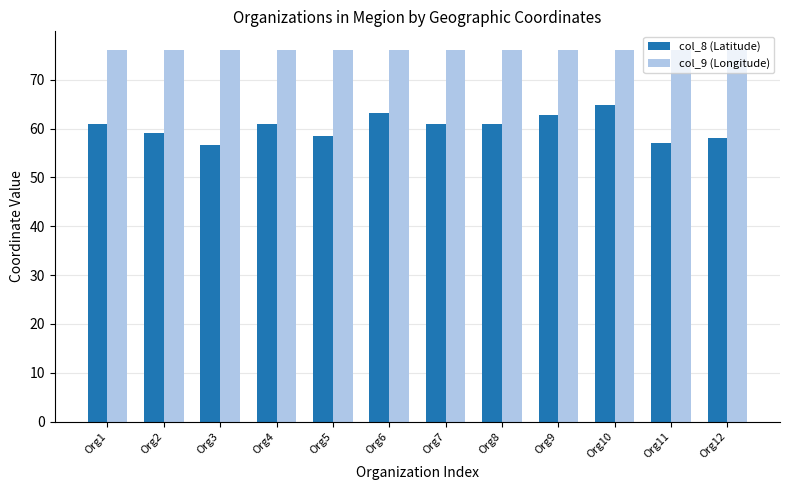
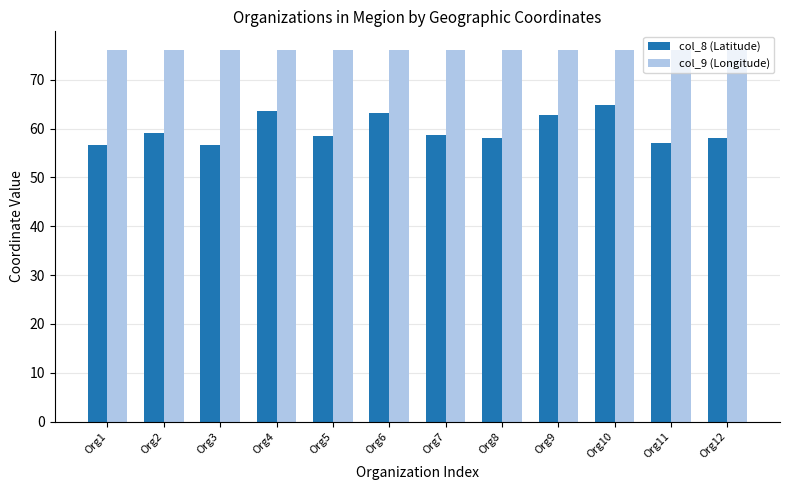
col_8 (Latitude), Org1: 61 -> 57
col_8 (Latitude), Org4: 61 -> 64
col_8 (Latitude), Org7: 61 -> 59
col_8 (Latitude), Org8: 61 -> 58
